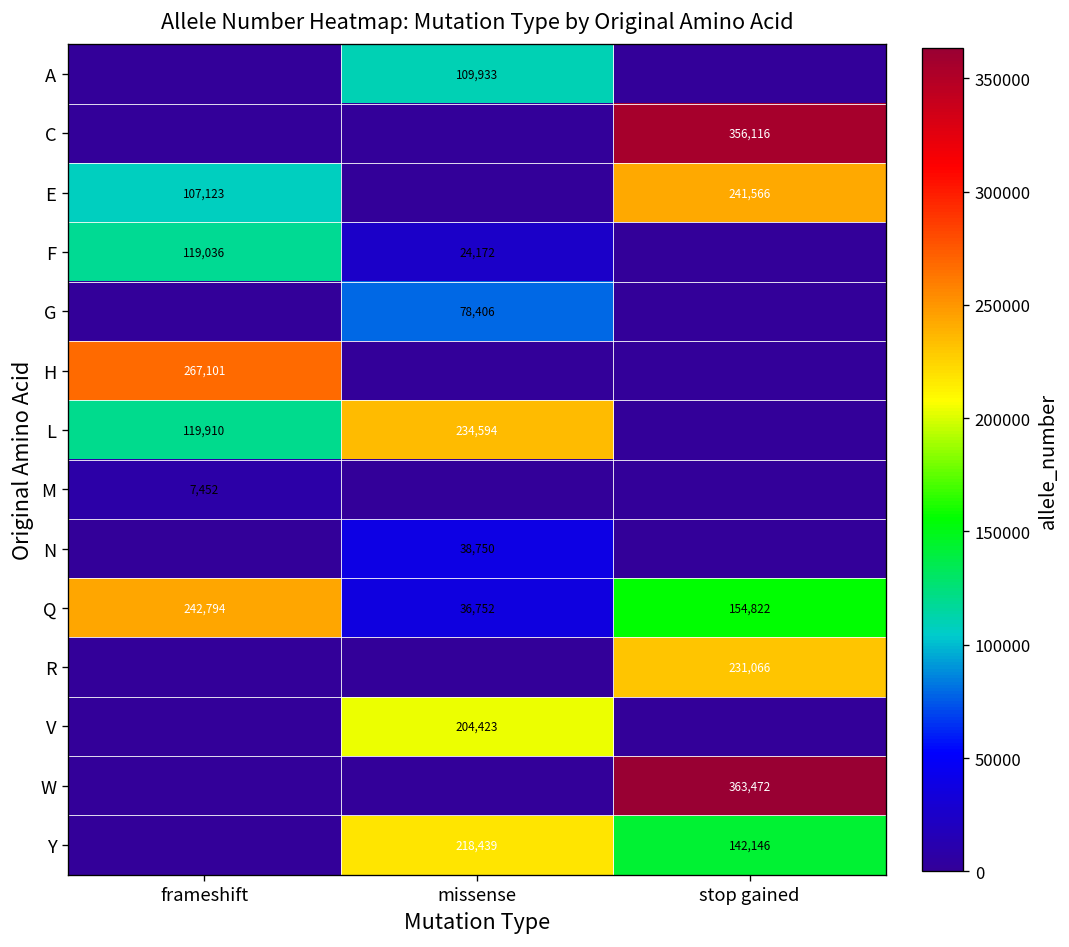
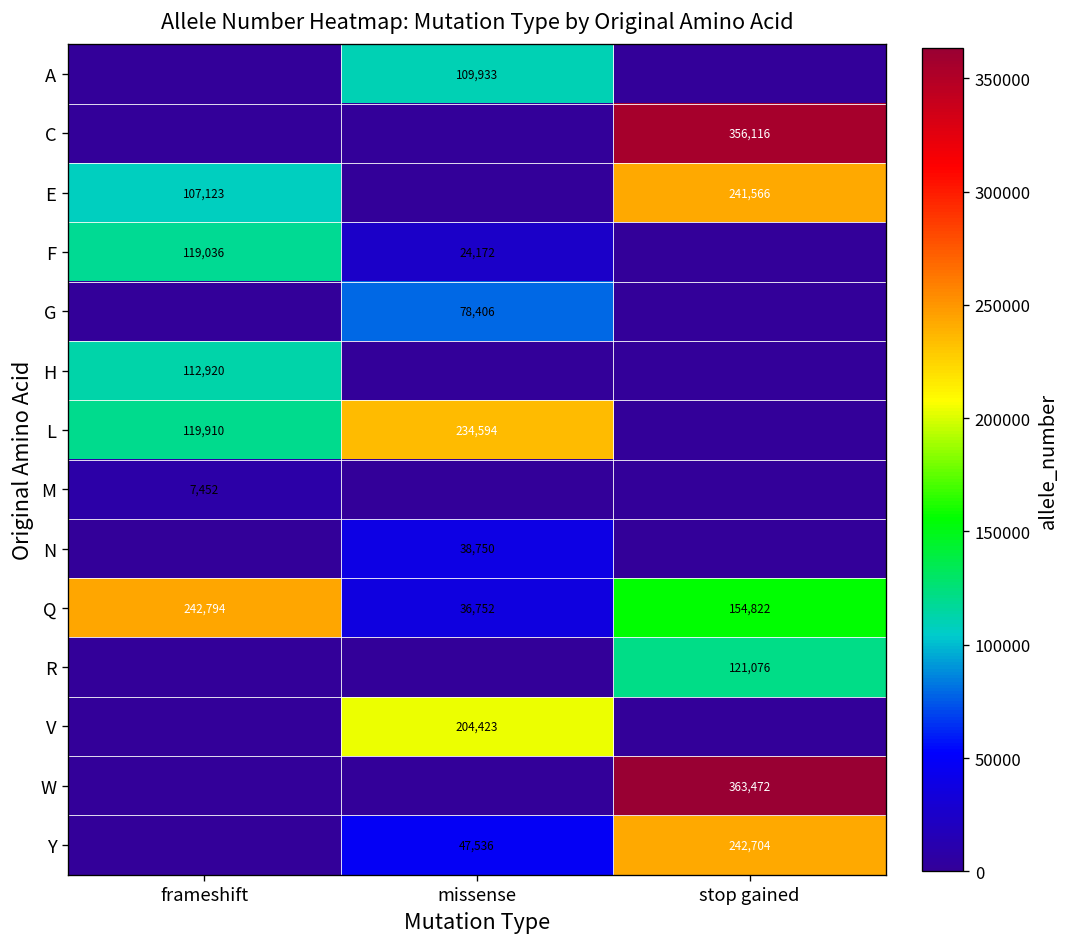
H, frameshift: 267,101 -> 112,920
R, stop gained: 231,066 -> 121,076
Y, missense: 218,439 -> 47,536
Y, stop gained: 142,146 -> 242,704
